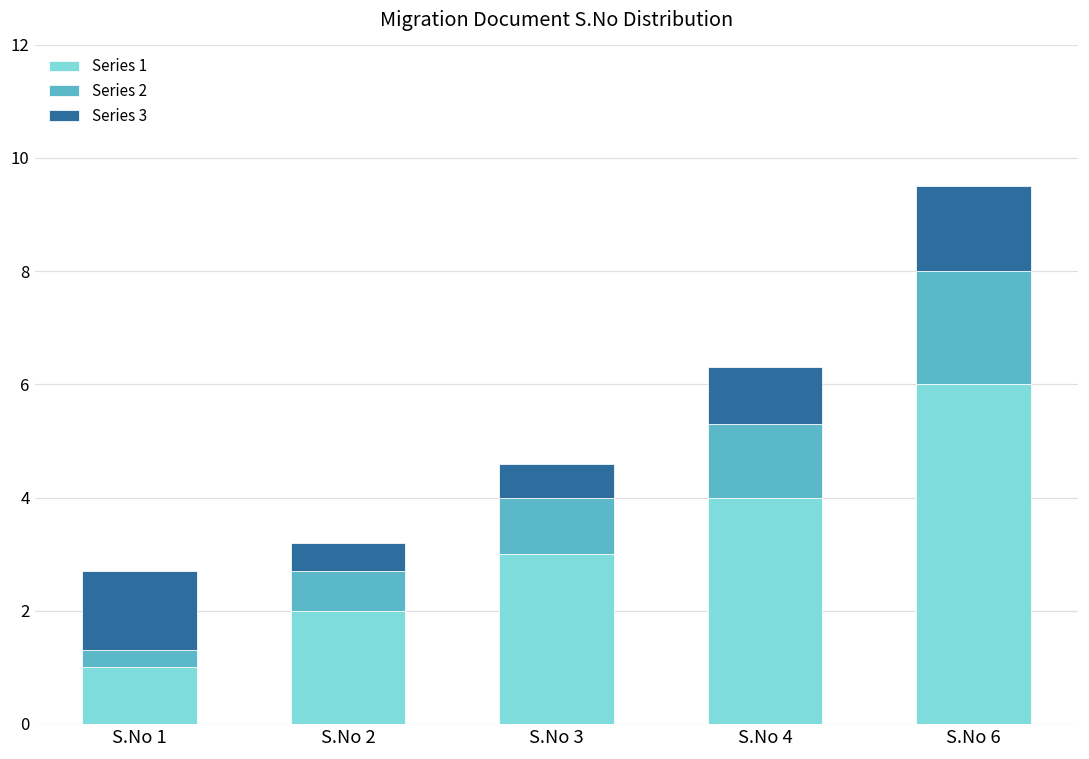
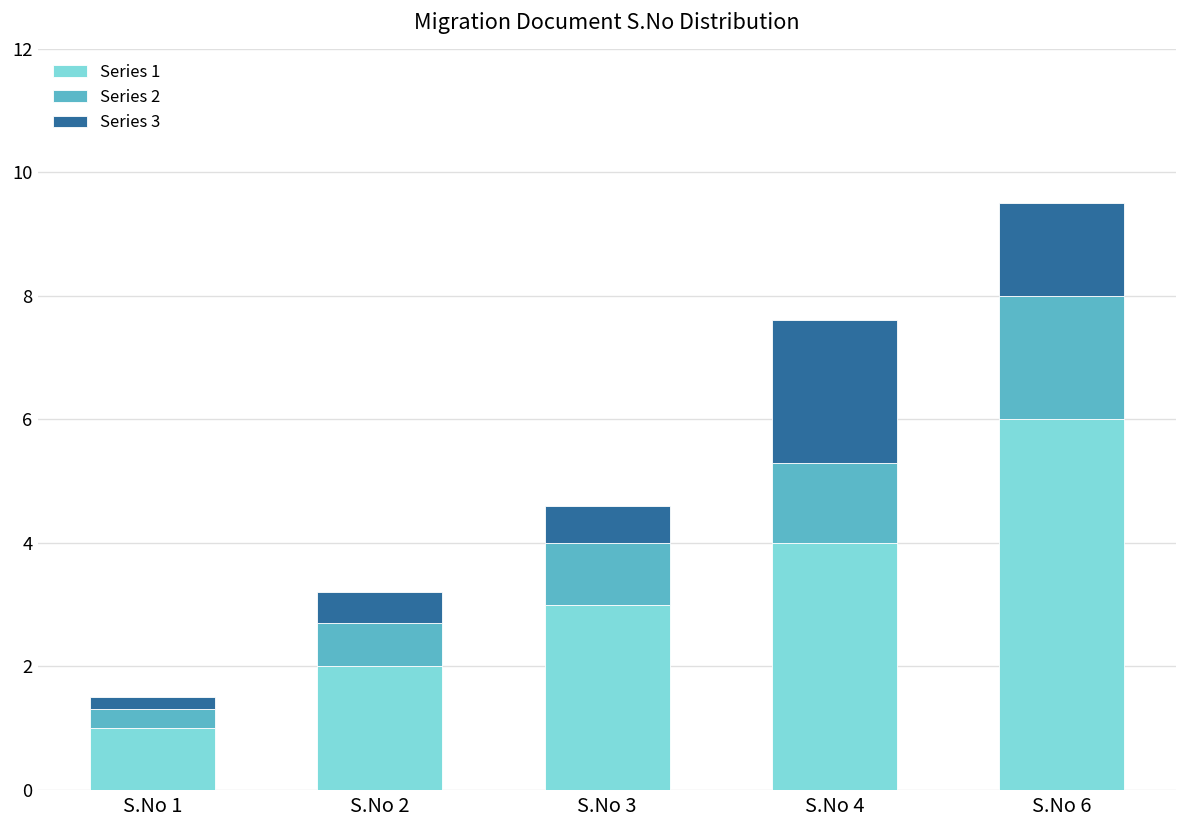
Series 3, S.No 1: 1.4 -> 0.2
Series 3, S.No 4: 1.0 -> 2.3
